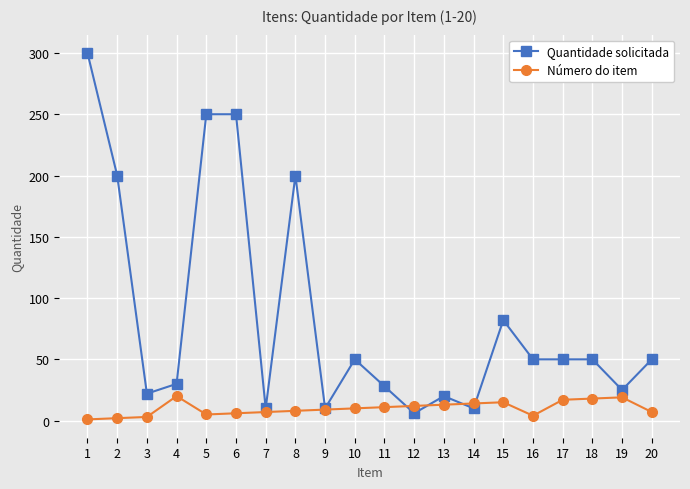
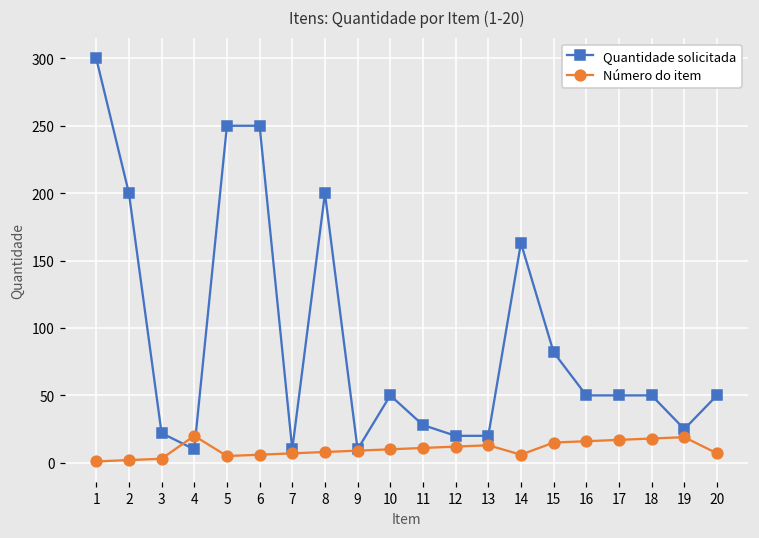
Quantidade solicitada, 4: 30 -> 10
Quantidade solicitada, 12: 6 -> 20
Quantidade solicitada, 14: 10 -> 163
Número do item, 14: 14 -> 6
Número do item, 16: 4 -> 16
